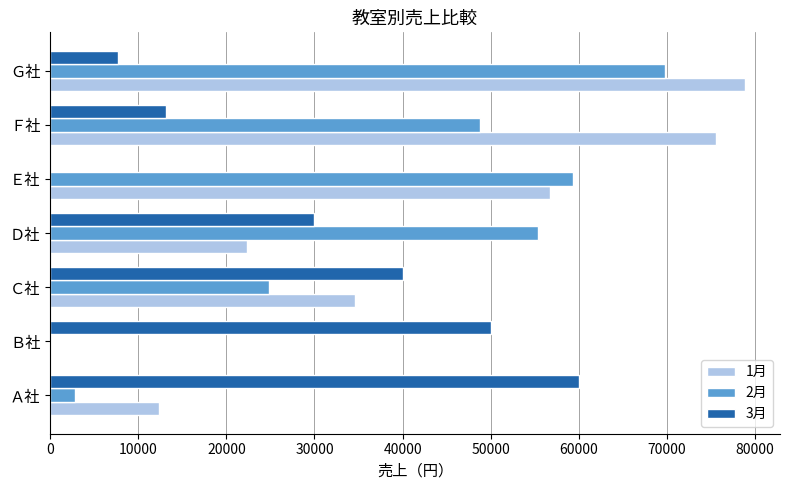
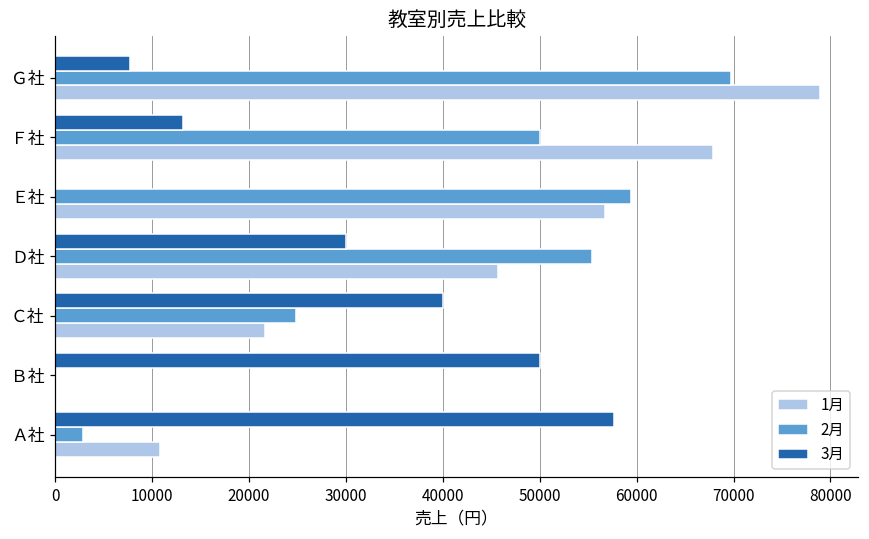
2月, Ｆ社: 49000 -> 50000
1月, Ｆ社: 76000 -> 68000
1月, Ｄ社: 22000 -> 46000
1月, Ｃ社: 35000 -> 22000
3月, Ａ社: 60000 -> 58000
1月, Ａ社: 12000 -> 11000
